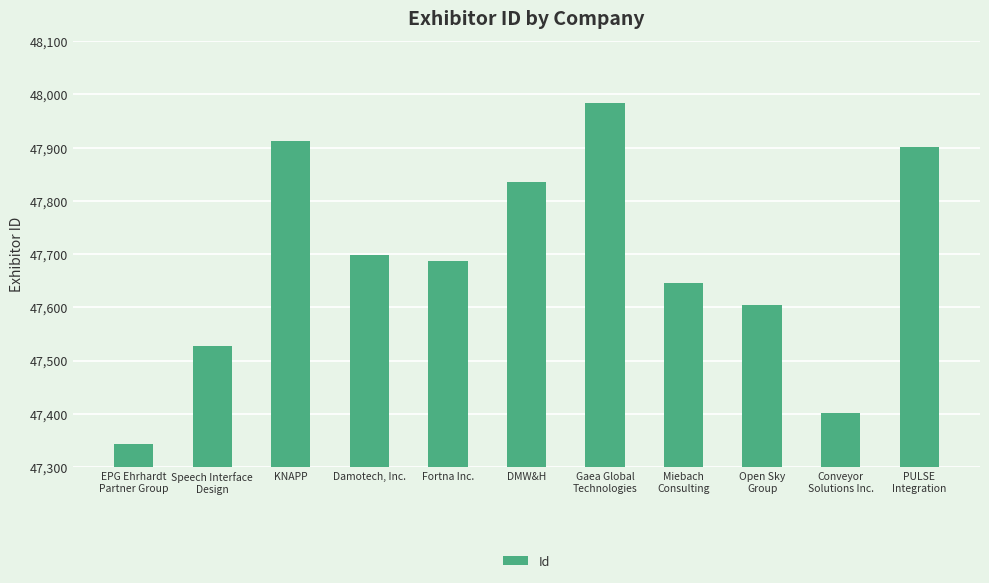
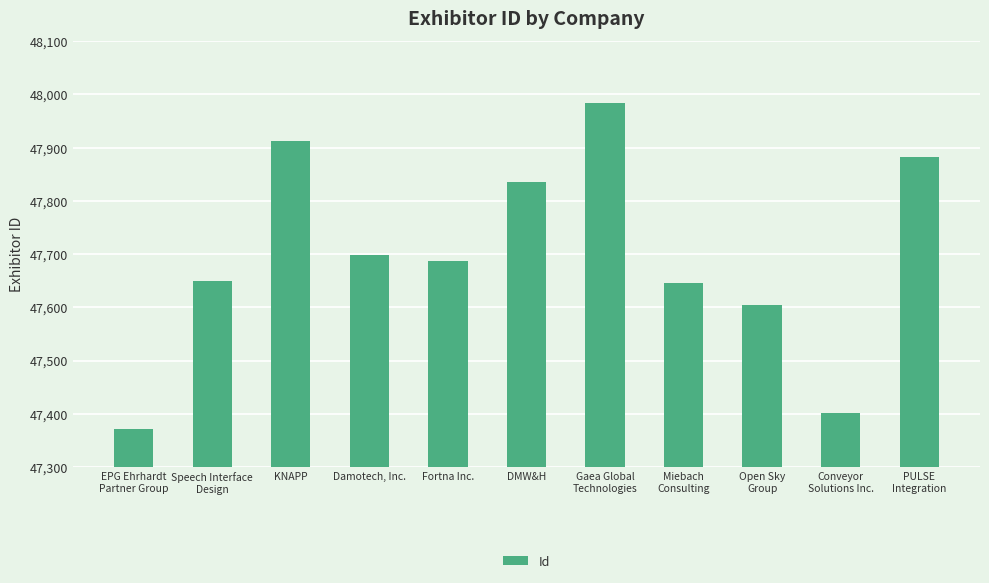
EPG Ehrhardt Partner Group: 47,340 -> 47,370
Speech Interface Design: 47,530 -> 47,650
PULSE Integration: 47,900 -> 47,880
